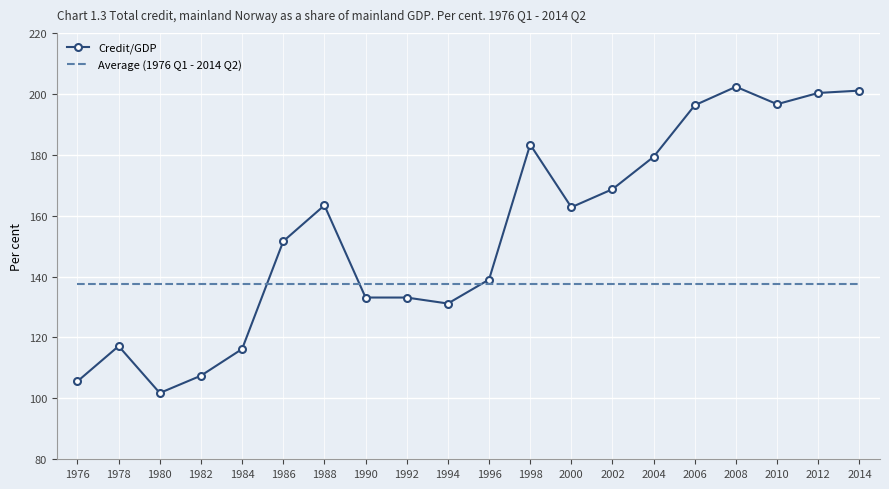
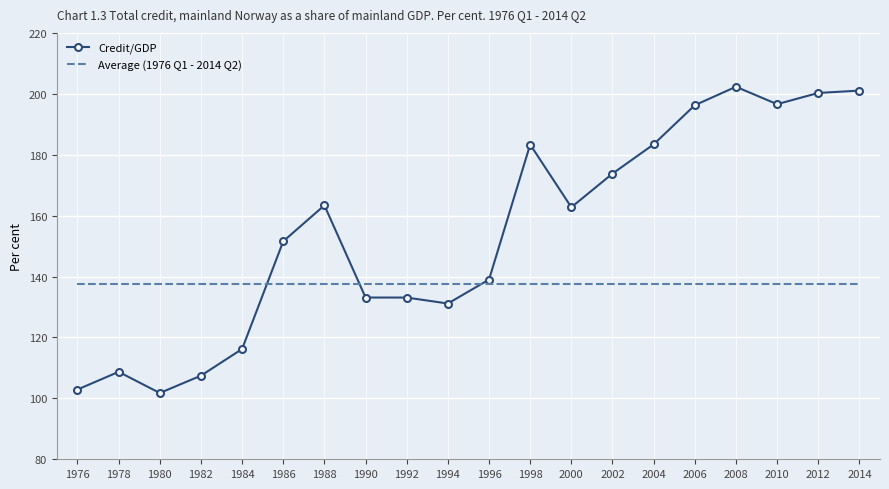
Credit/GDP, 1976: 106 -> 103
Credit/GDP, 1978: 117 -> 109
Credit/GDP, 2002: 169 -> 174
Credit/GDP, 2004: 179 -> 183
